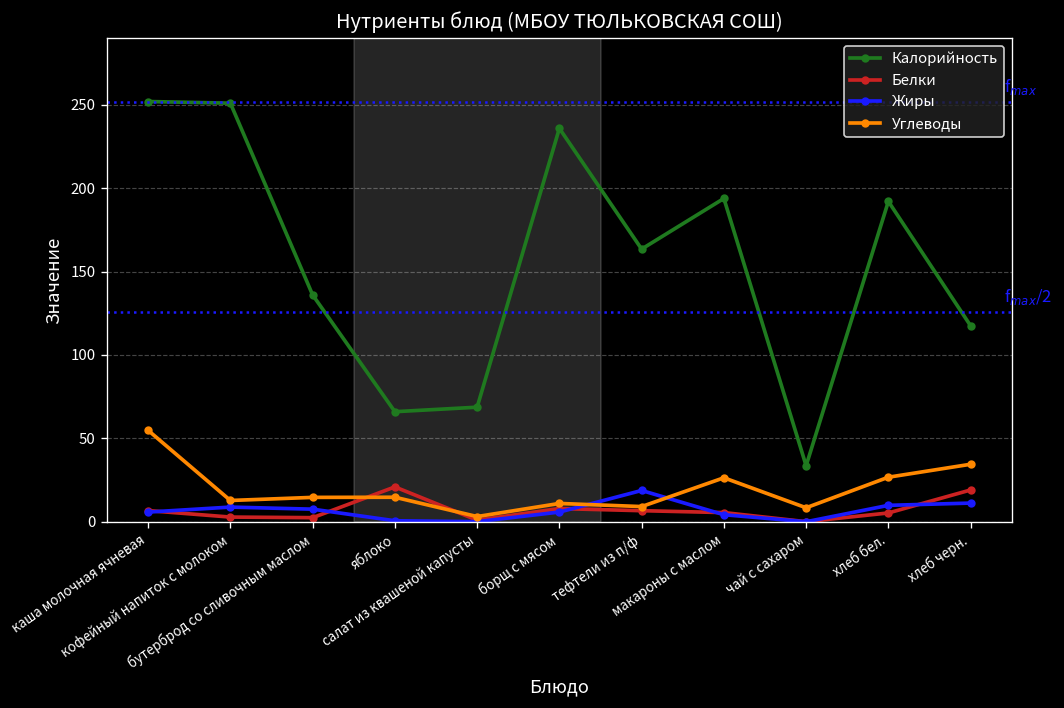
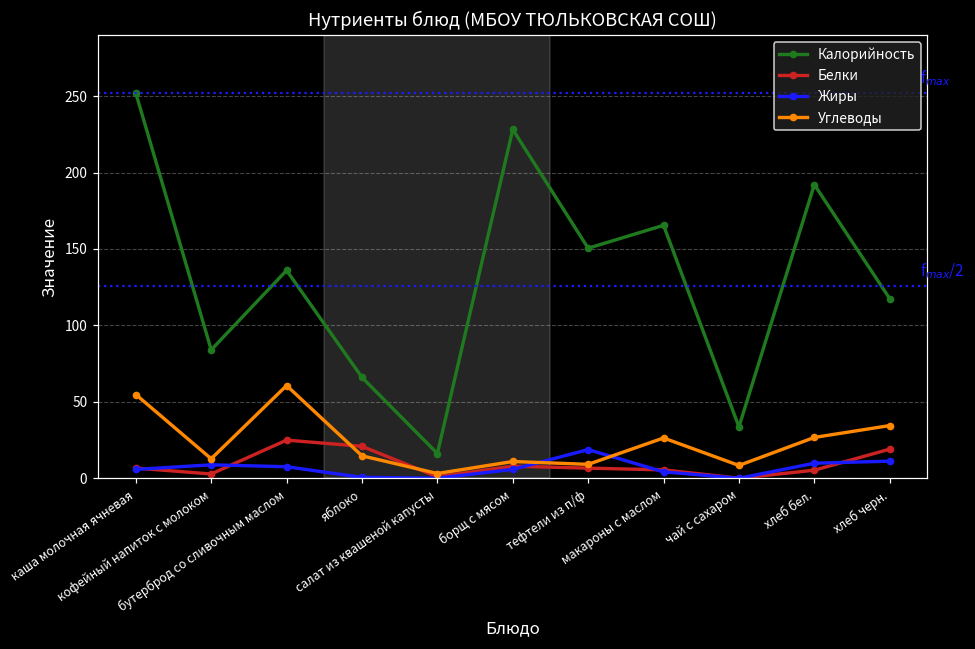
Калорийность, кофейный напиток с молоком: 251 -> 84
Белки, бутерброд со сливочным маслом: 2 -> 25
Углеводы, бутерброд со сливочным маслом: 15 -> 61
Калорийность, салат из квашеной капусты: 69 -> 16
Калорийность, борщ с мясом: 236 -> 228
Калорийность, тефтели из п/ф: 164 -> 151
Калорийность, макароны с маслом: 194 -> 165
